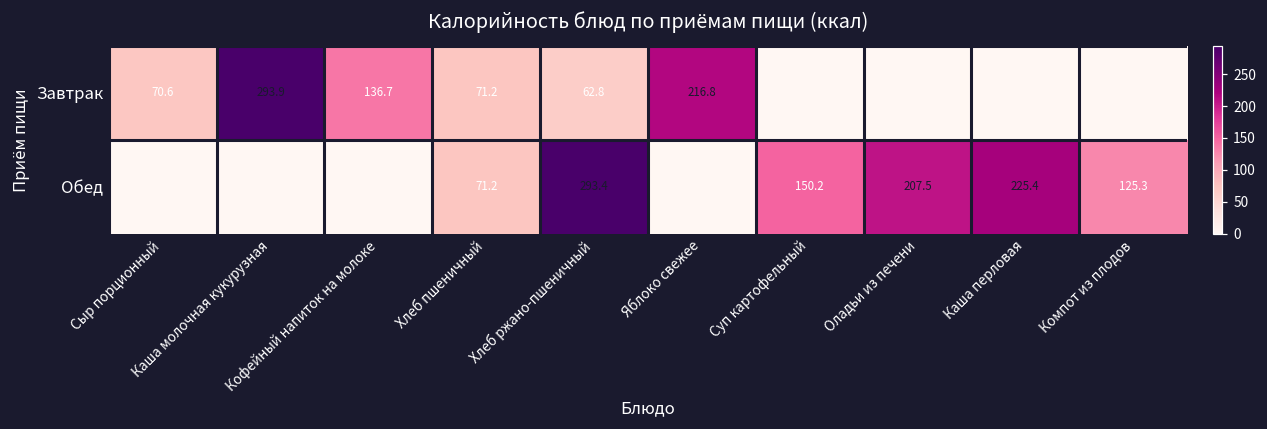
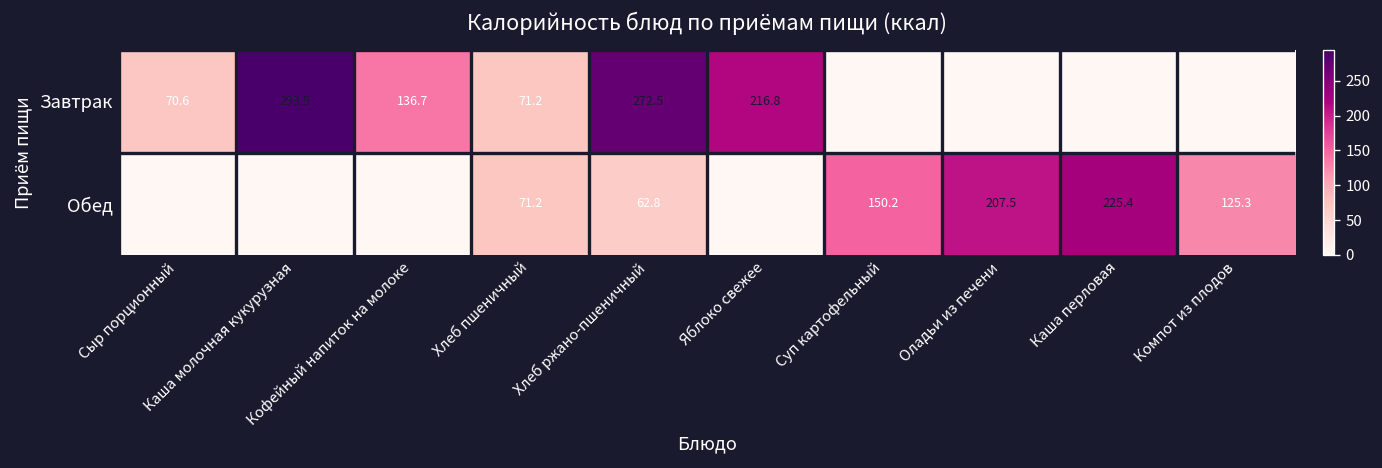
Завтрак, Хлеб ржано-пшеничный: 62.8 -> 272.5
Обед, Хлеб ржано-пшеничный: 293.4 -> 62.8
